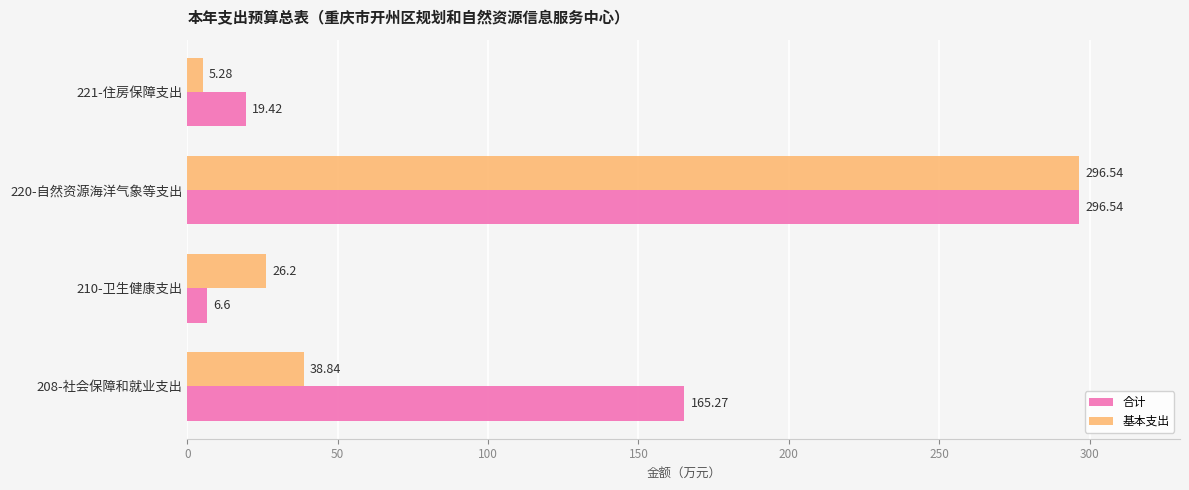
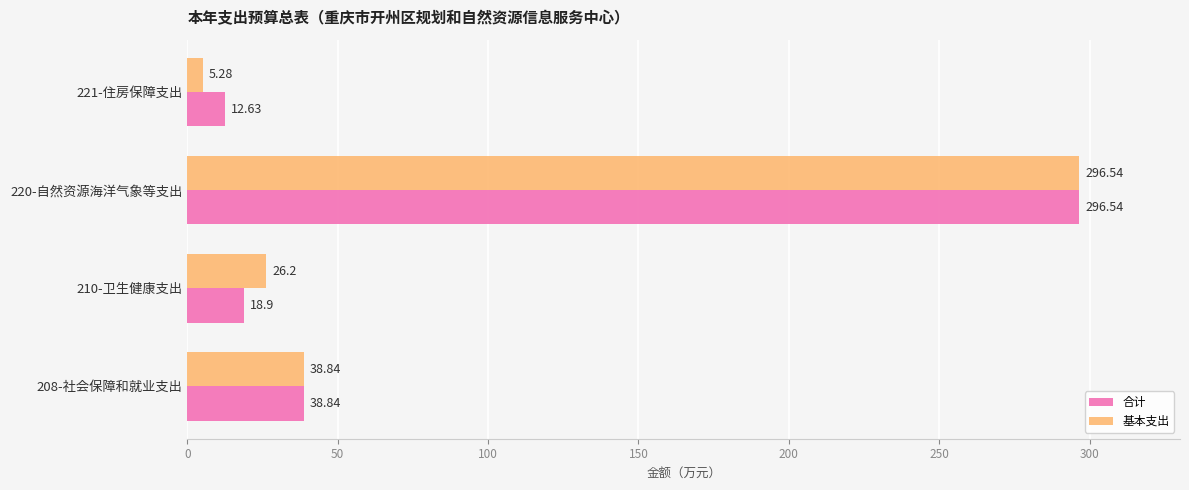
合计, 221-住房保障支出: 19.42 -> 12.63
合计, 210-卫生健康支出: 6.6 -> 18.9
合计, 208-社会保障和就业支出: 165.27 -> 38.84
